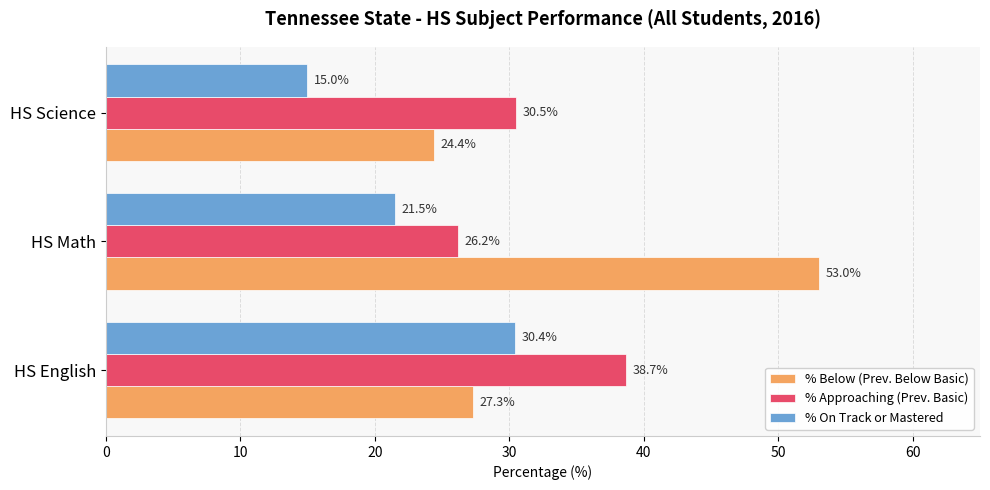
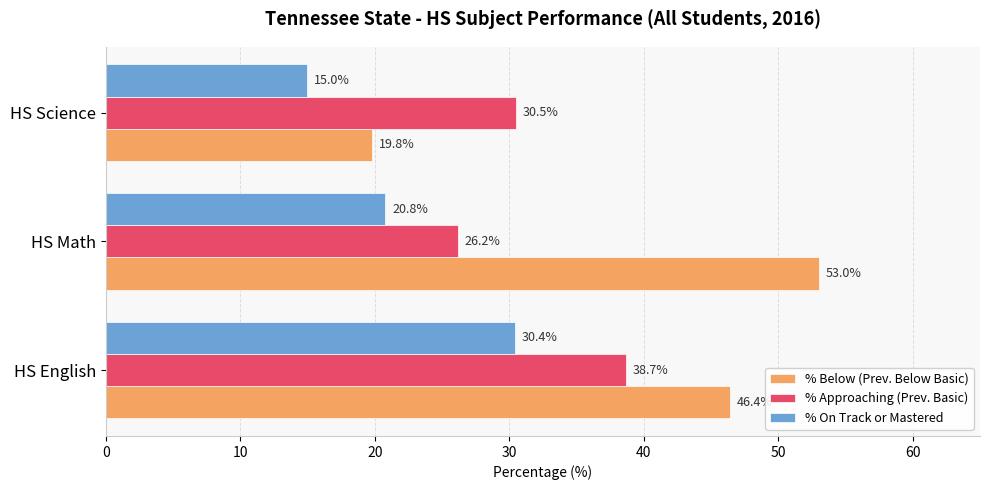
% Below (Prev. Below Basic), HS Science: 24.4% -> 19.8%
% On Track or Mastered, HS Math: 21.5% -> 20.8%
% Below (Prev. Below Basic), HS English: 27.3 -> 46.4
